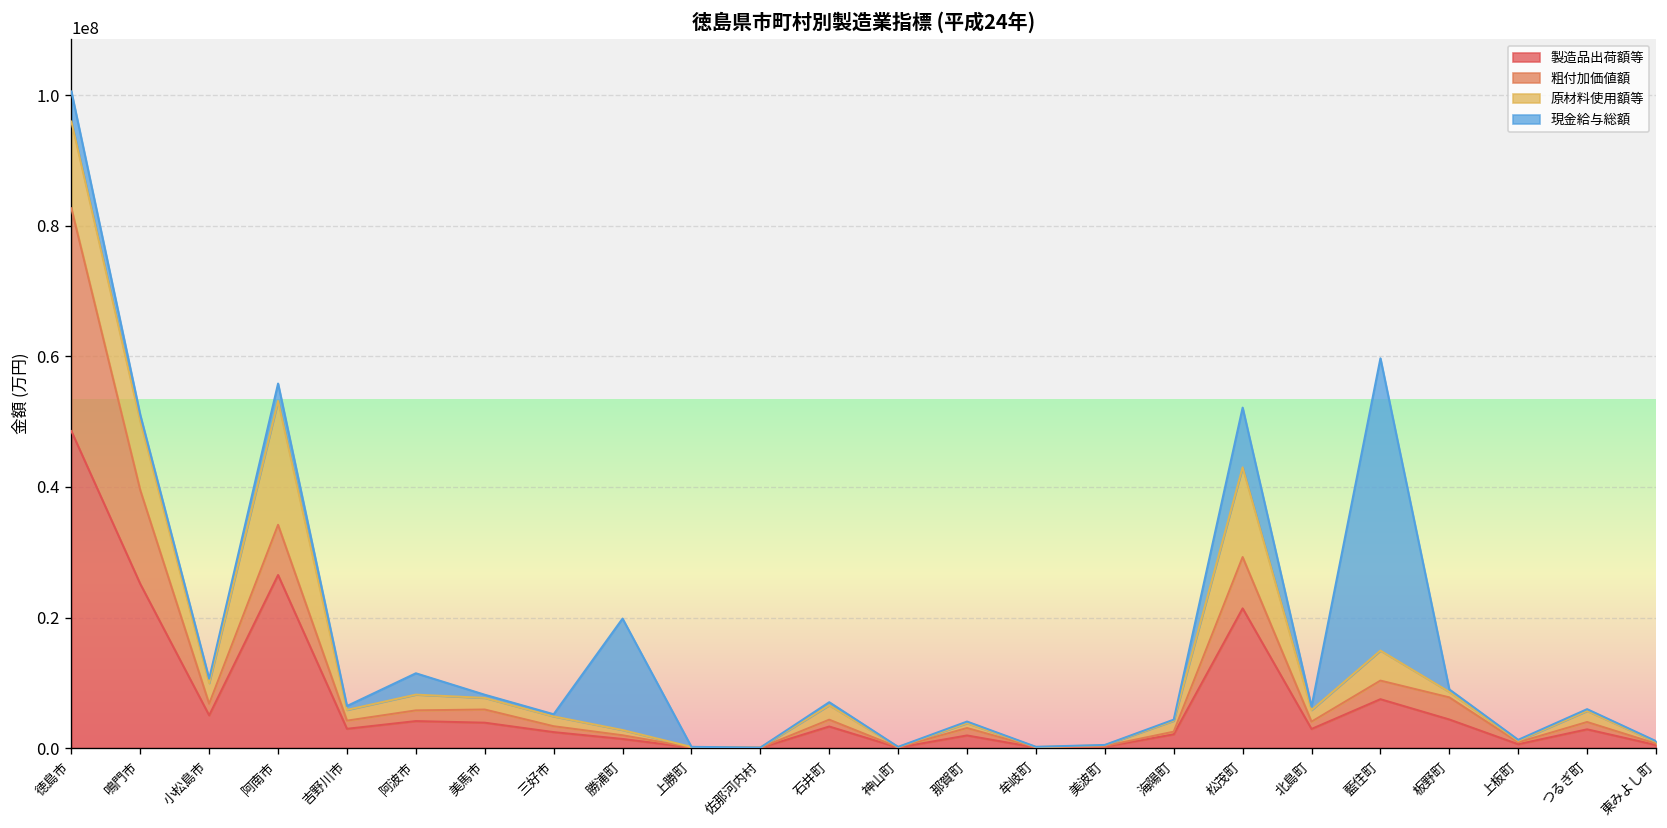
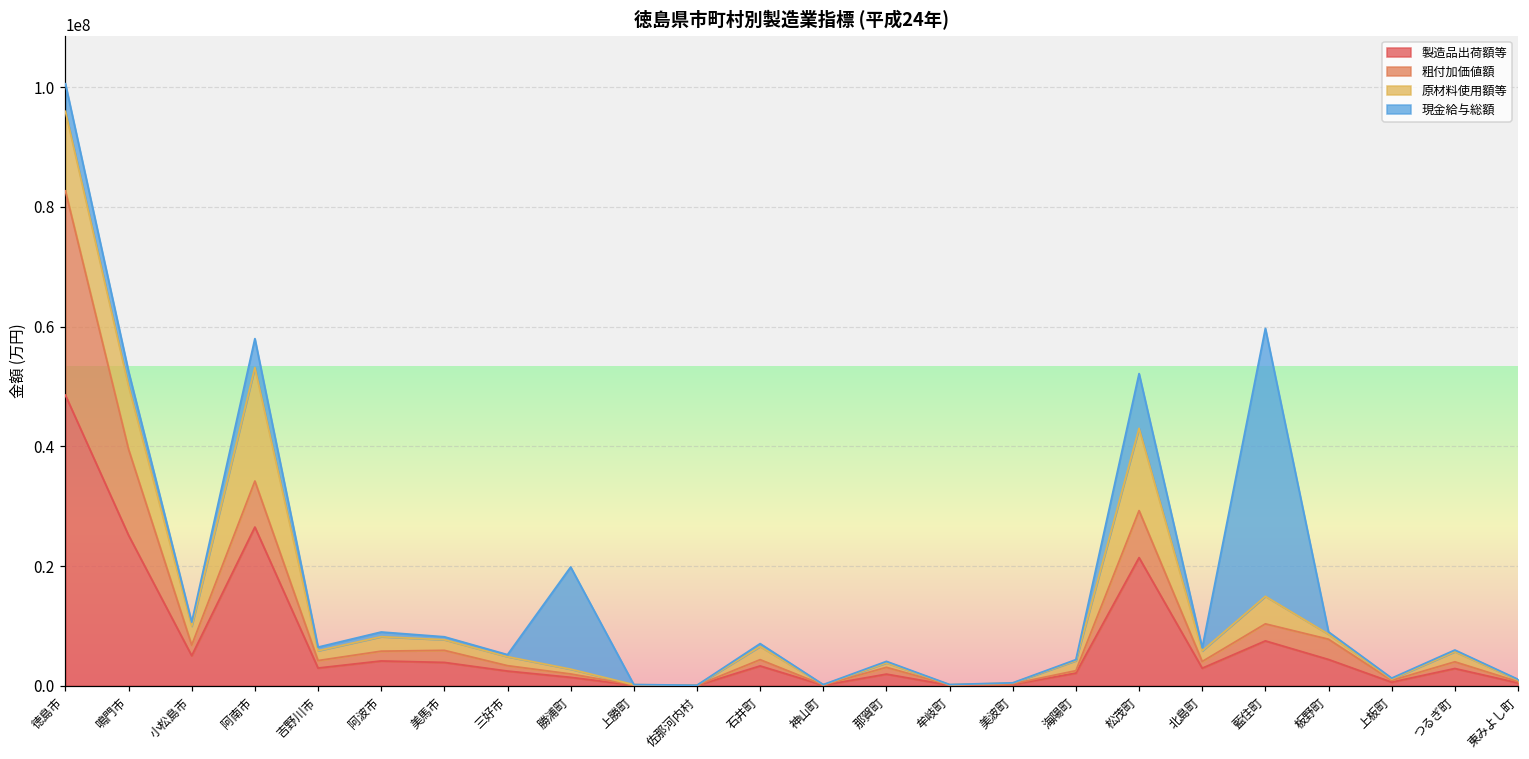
現金給与総額, 鳴門市: 1000000 -> 2000000
現金給与総額, 阿南市: 3000000 -> 5000000
現金給与総額, 阿波市: 3000000 -> 1000000
